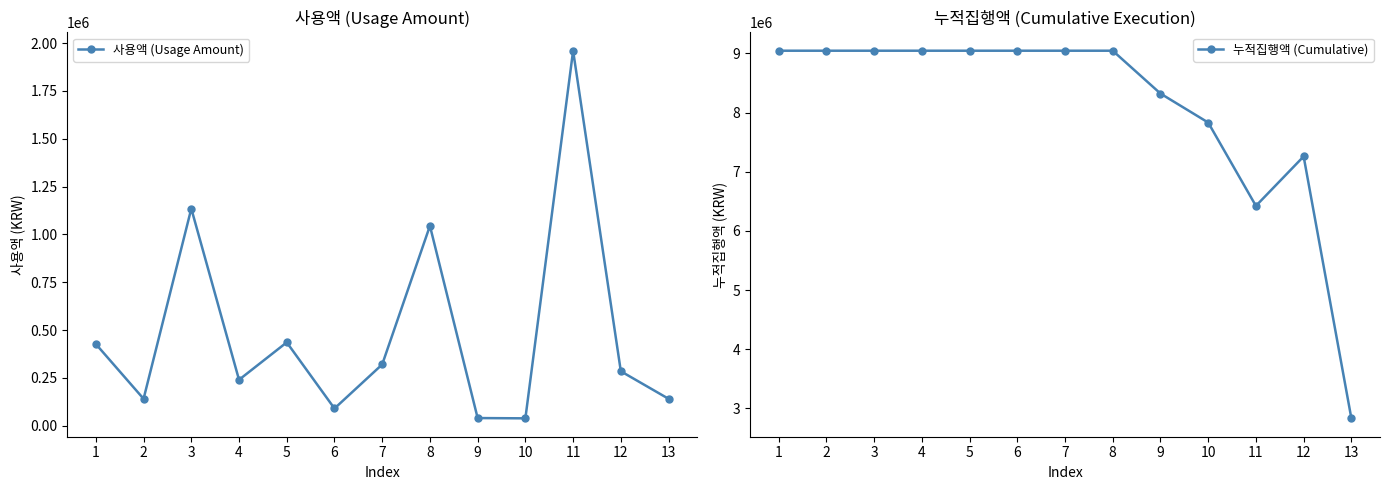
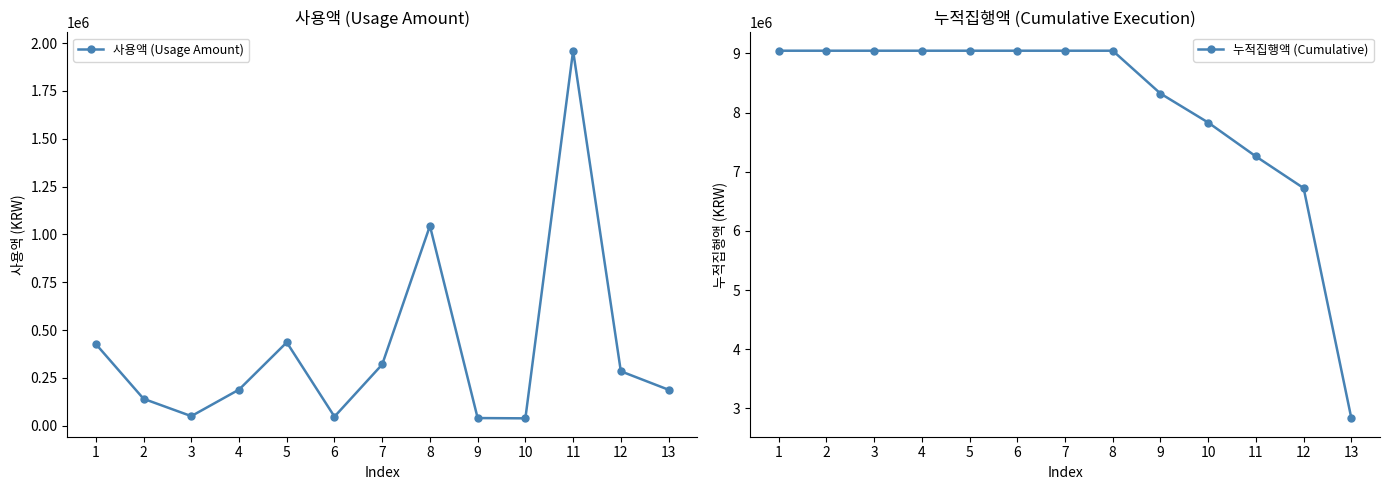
사용액 (Usage Amount), 3: 1130000 -> 50000
사용액 (Usage Amount), 4: 240000 -> 190000
사용액 (Usage Amount), 6: 90000 -> 50000
사용액 (Usage Amount), 13: 140000 -> 190000
누적집행액 (Cumulative Execution), 11: 6400000 -> 7300000
누적집행액 (Cumulative Execution), 12: 7300000 -> 6700000
